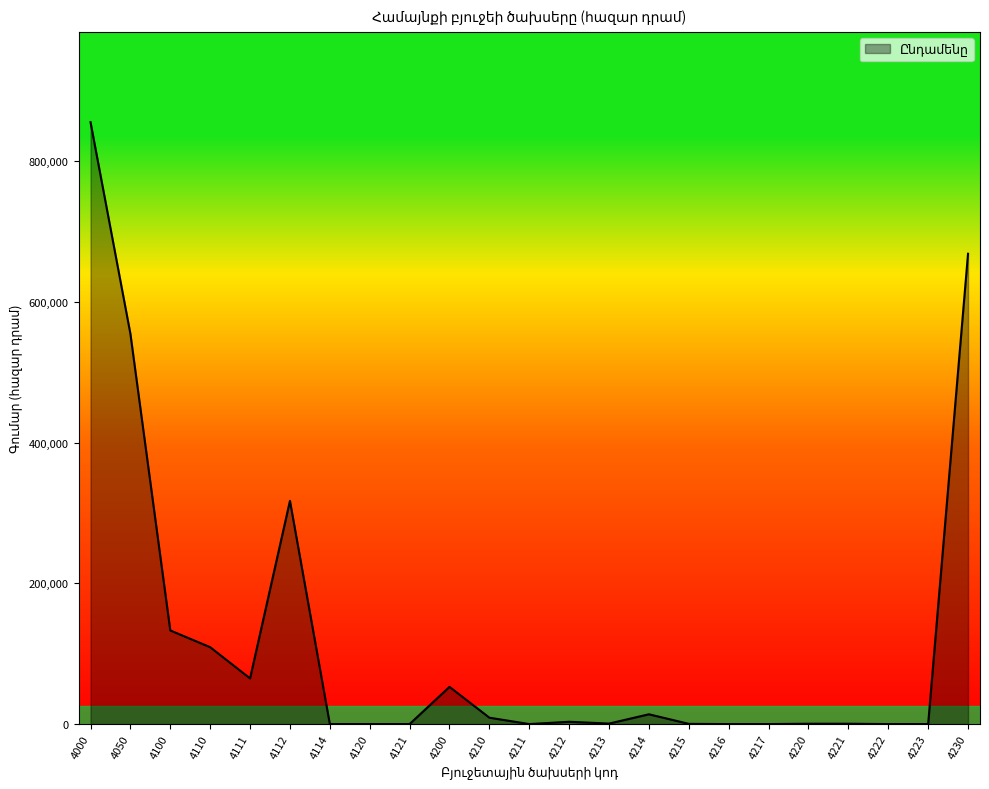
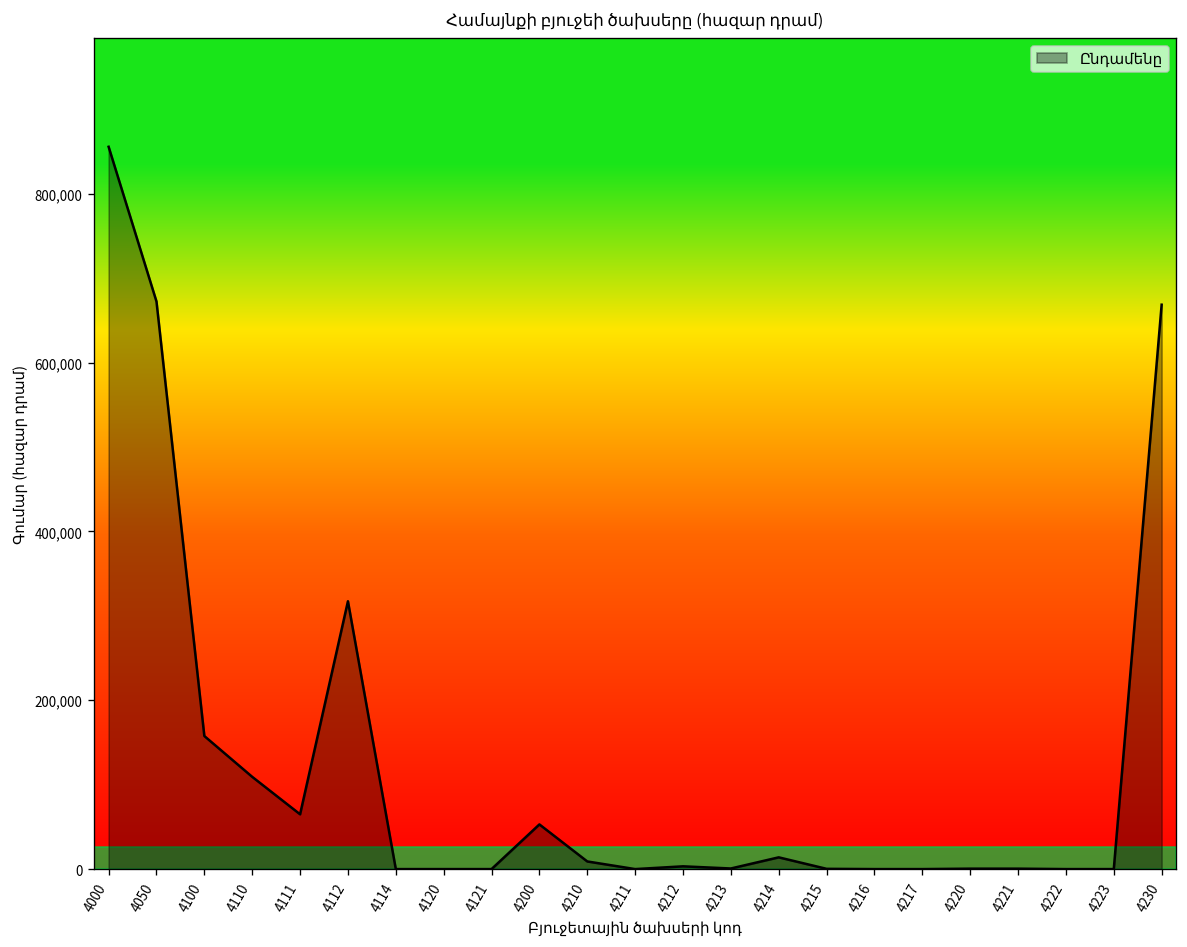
4050: 550,000 -> 670,000
4100: 130,000 -> 160,000
